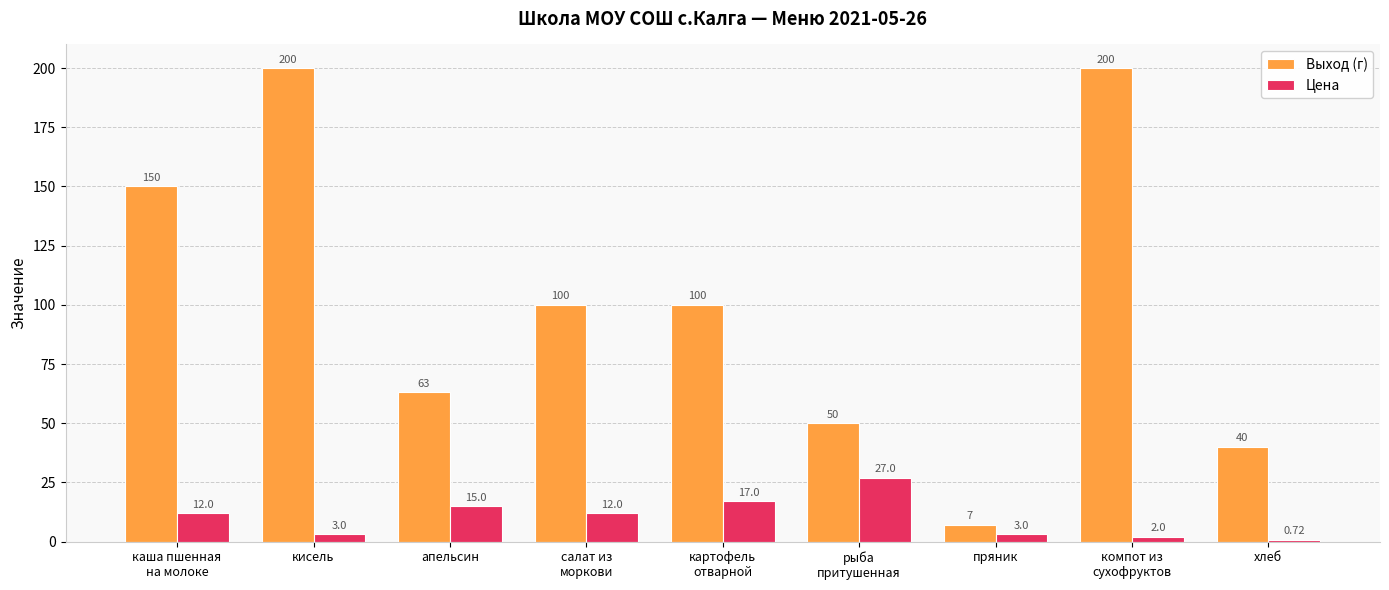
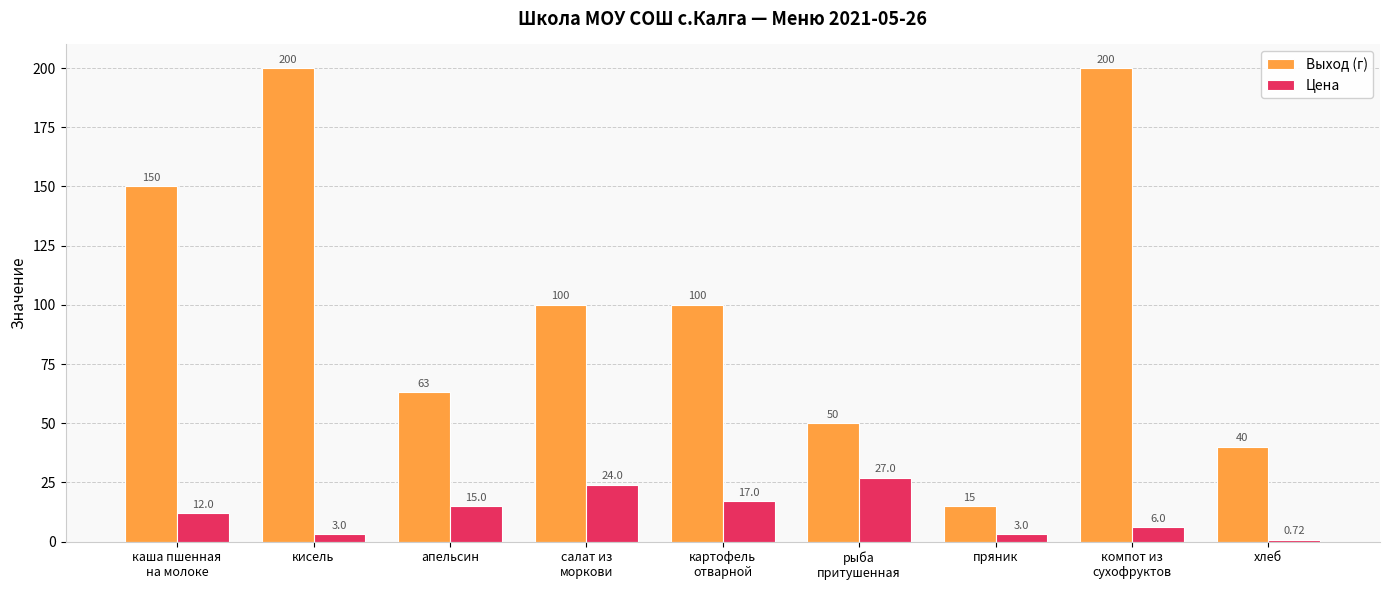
Цена, салат из моркови: 12.0 -> 24.0
Выход (г), пряник: 7 -> 15
Цена, компот из сухофруктов: 2.0 -> 6.0
